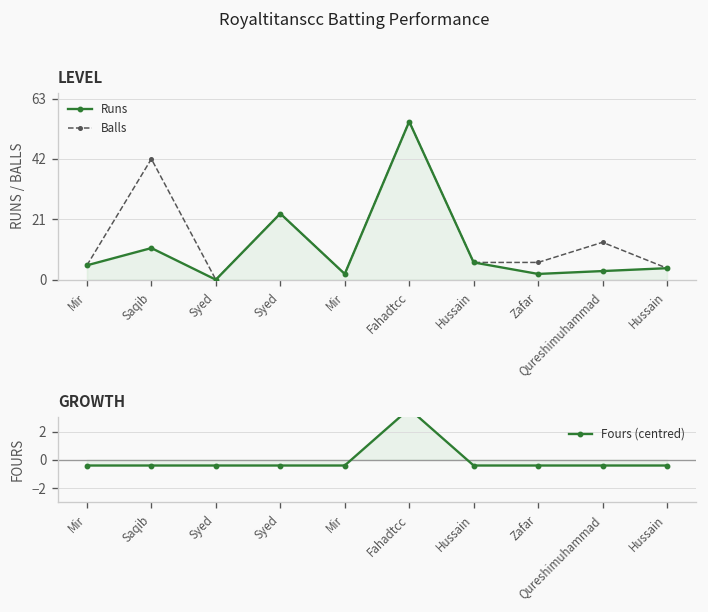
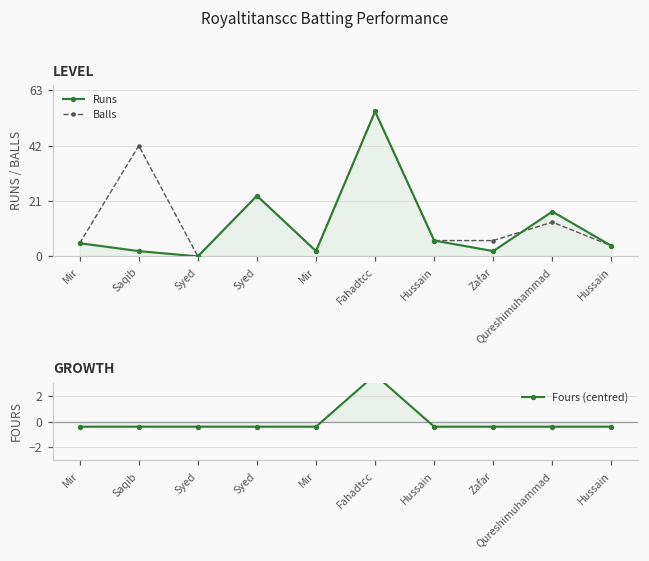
LEVEL, Runs, Saqib: 11 -> 2
LEVEL, Runs, Qureshimuhammad: 3 -> 17
